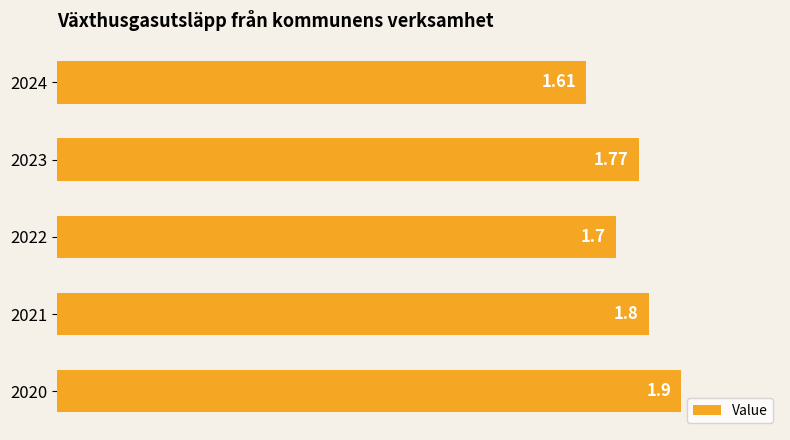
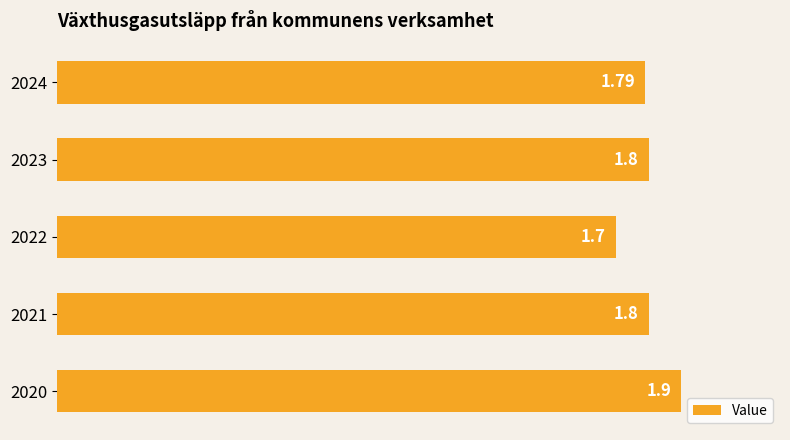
2024: 1.61 -> 1.79
2023: 1.77 -> 1.8
